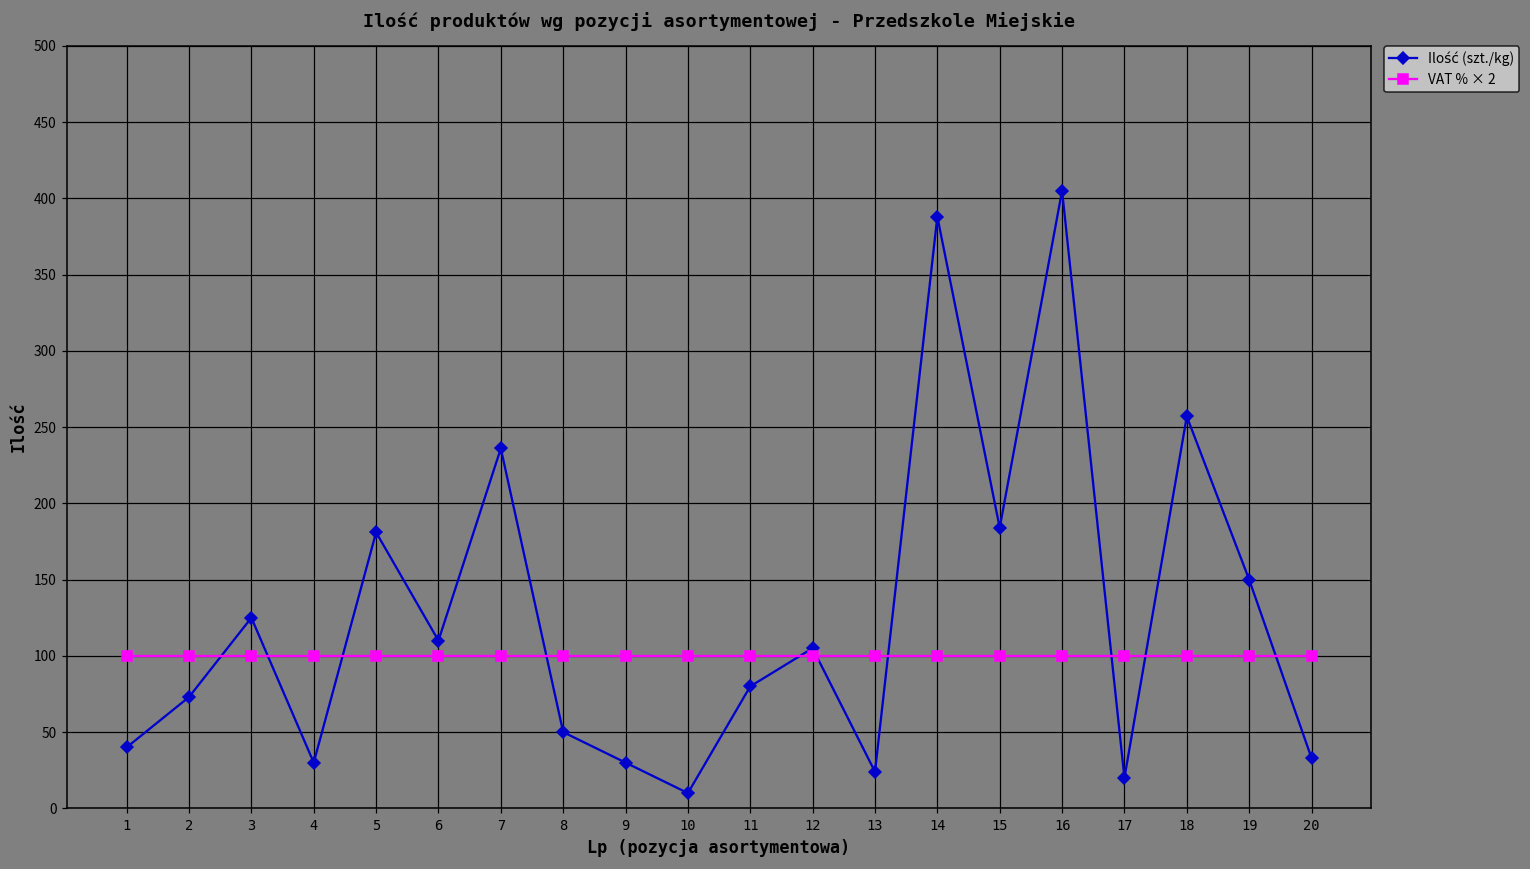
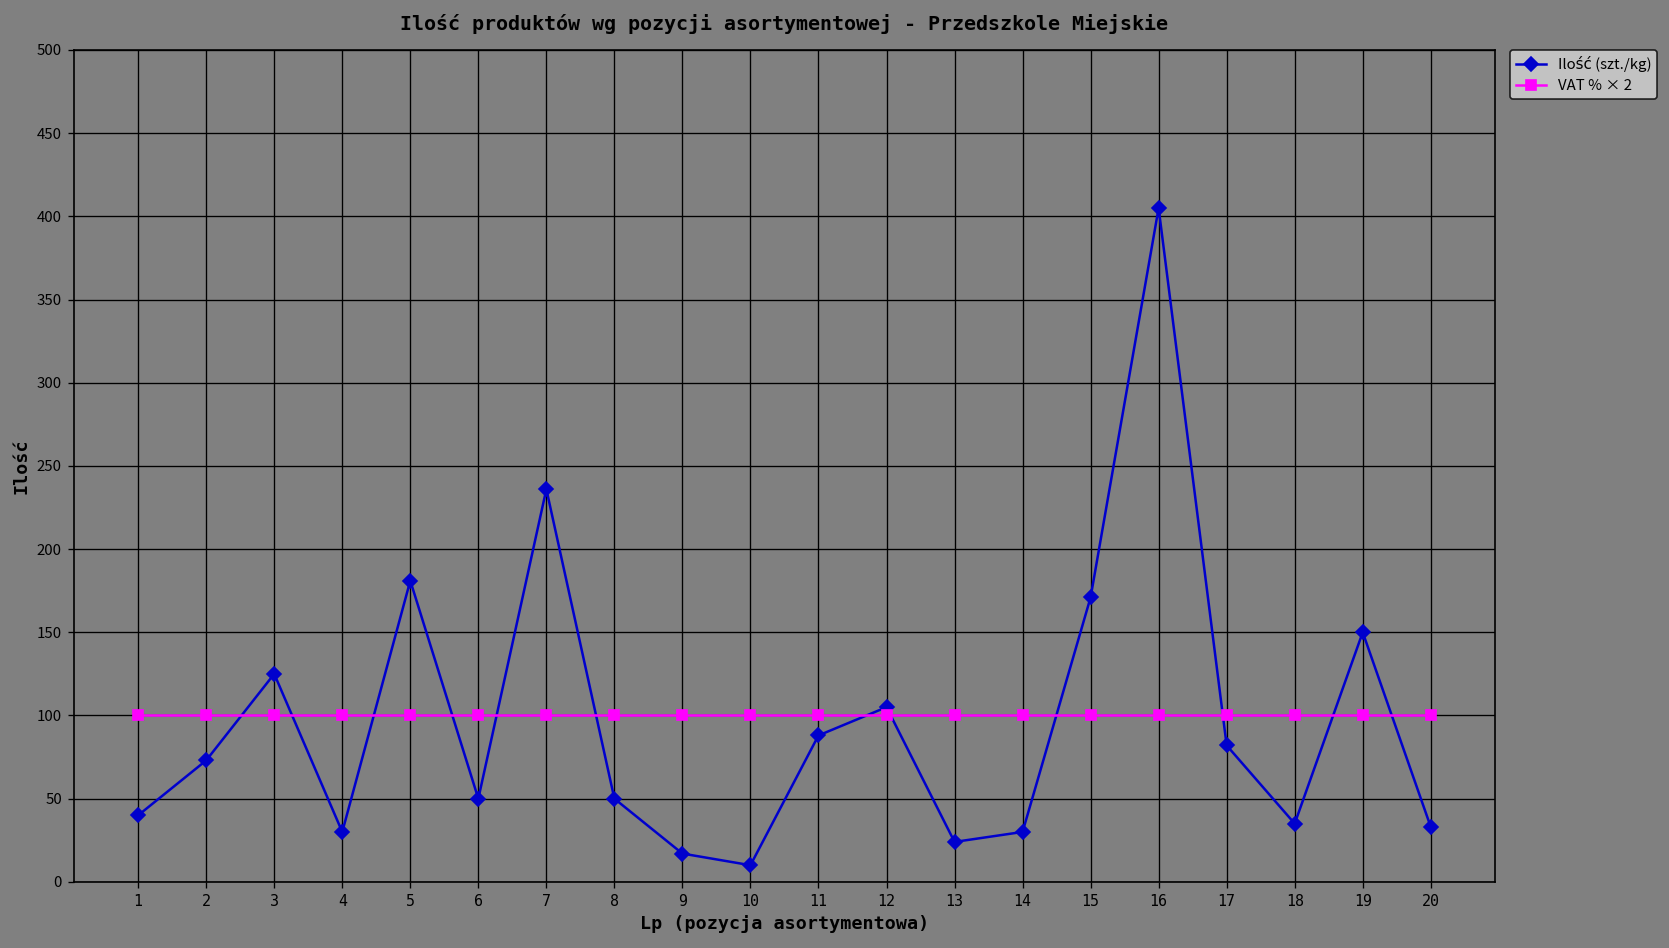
Ilość (szt./kg), 6: 110 -> 50
Ilość (szt./kg), 9: 30 -> 17
Ilość (szt./kg), 11: 80 -> 88
Ilość (szt./kg), 14: 388 -> 30
Ilość (szt./kg), 15: 184 -> 171
Ilość (szt./kg), 17: 20 -> 82
Ilość (szt./kg), 18: 257 -> 35
